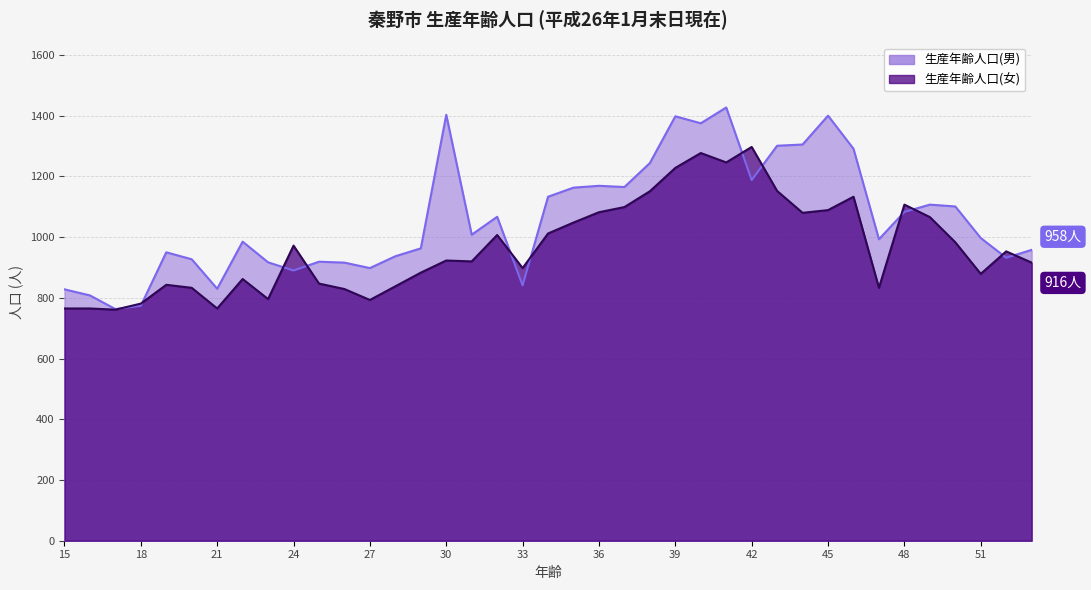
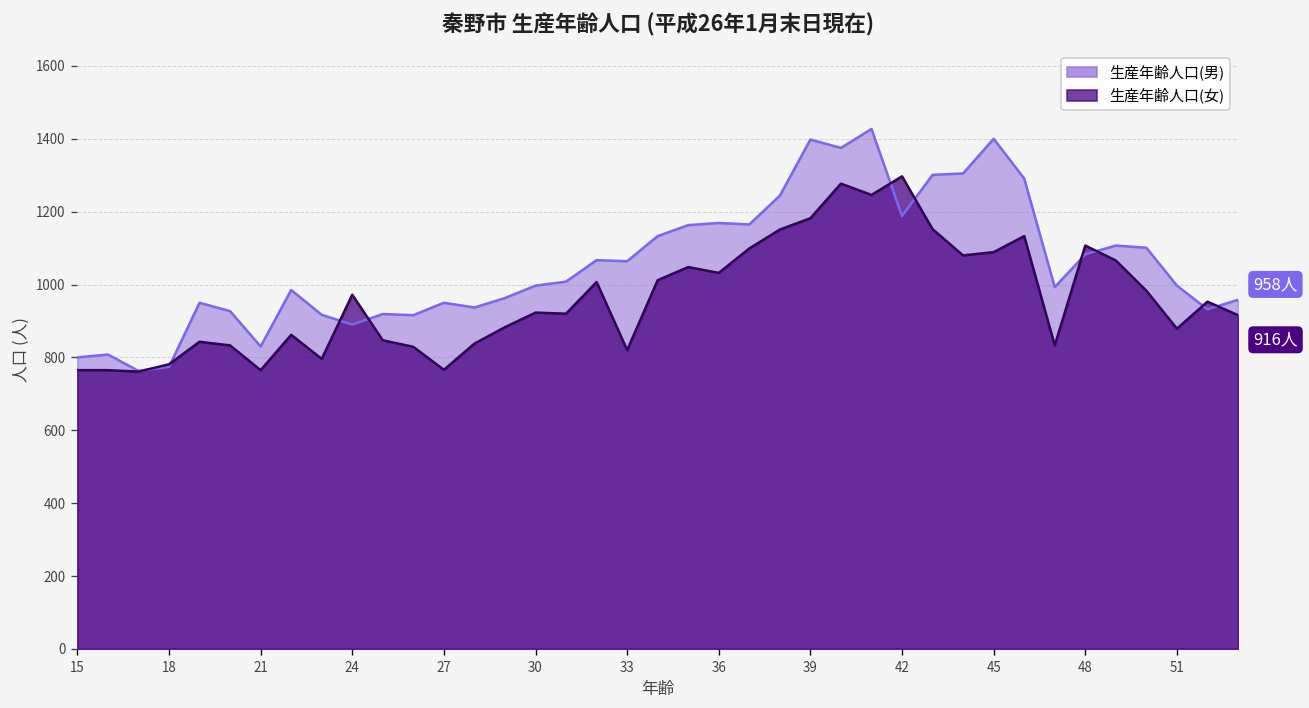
生産年齢人口(男), 15: 830 -> 800
生産年齢人口(男), 27: 900 -> 950
生産年齢人口(女), 27: 790 -> 770
生産年齢人口(男), 30: 1400 -> 1000
生産年齢人口(男), 33: 840 -> 1060
生産年齢人口(女), 33: 900 -> 820
生産年齢人口(女), 36: 1080 -> 1030
生産年齢人口(女), 39: 1230 -> 1180
